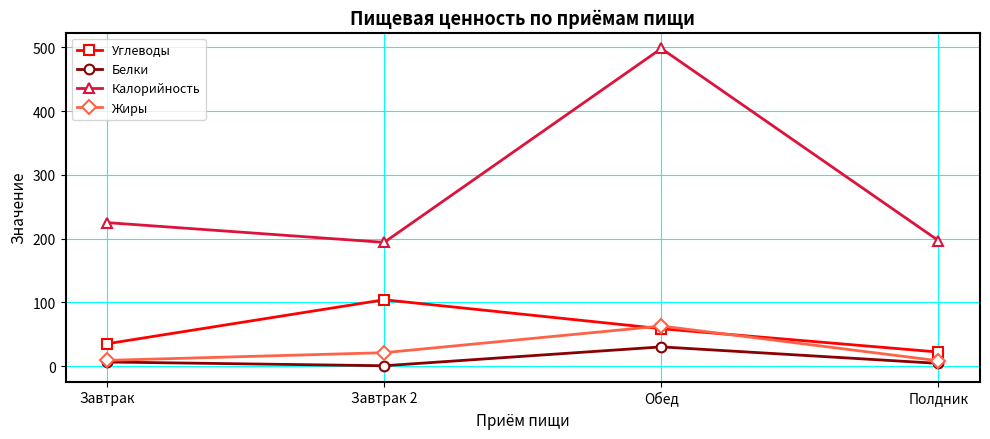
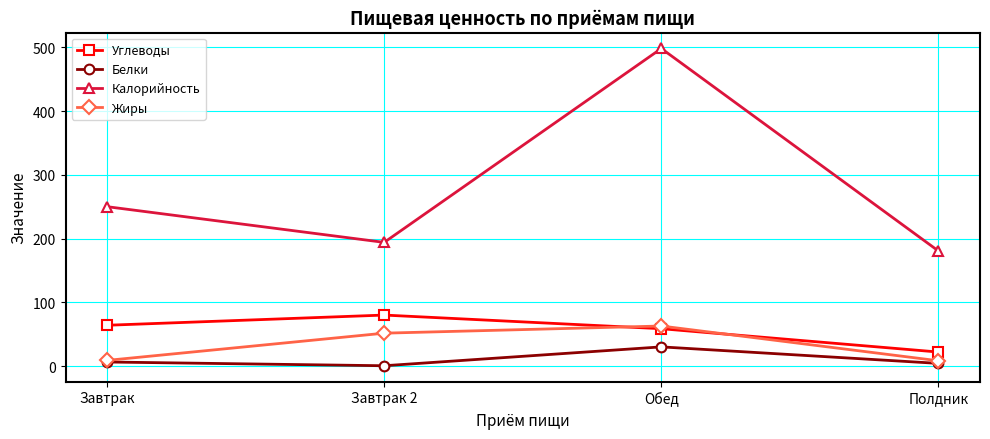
Углеводы, Завтрак: 40 -> 60
Калорийность, Завтрак: 230 -> 250
Углеводы, Завтрак 2: 100 -> 80
Жиры, Завтрак 2: 20 -> 50
Калорийность, Полдник: 200 -> 180
